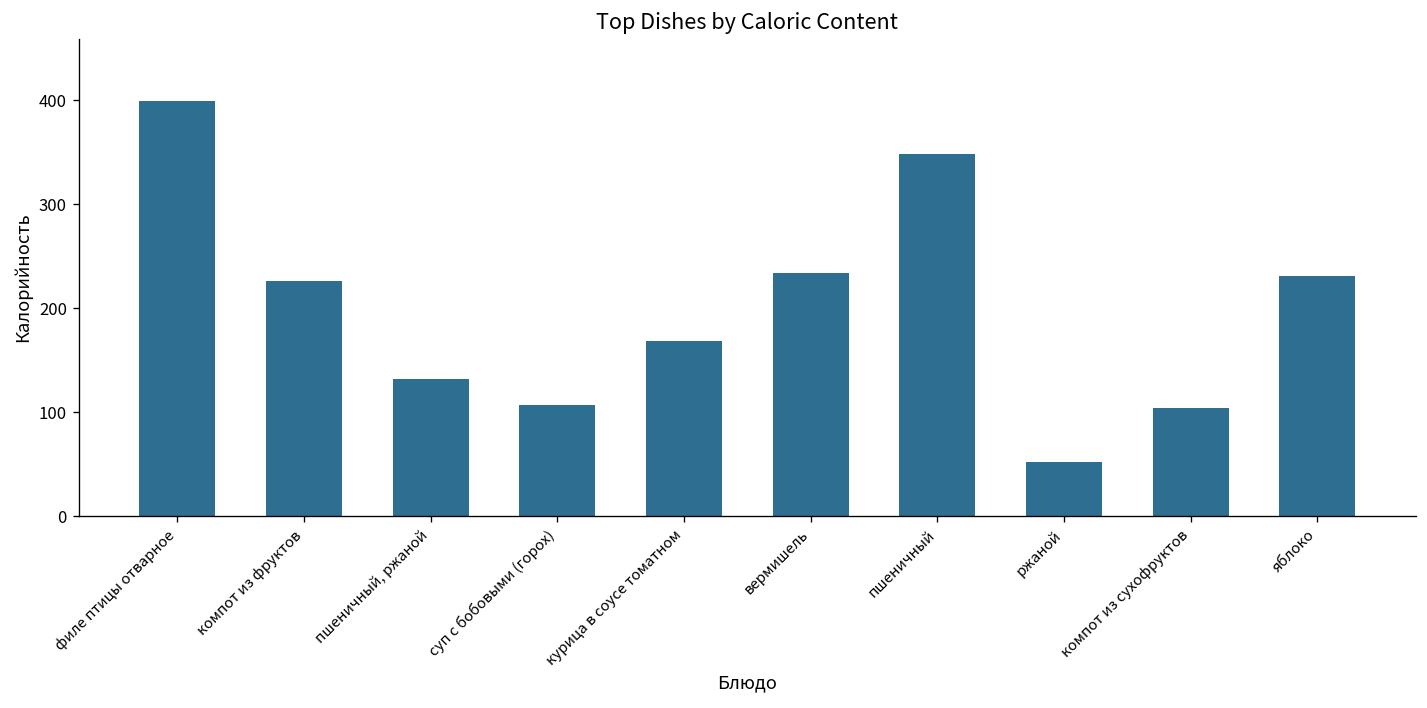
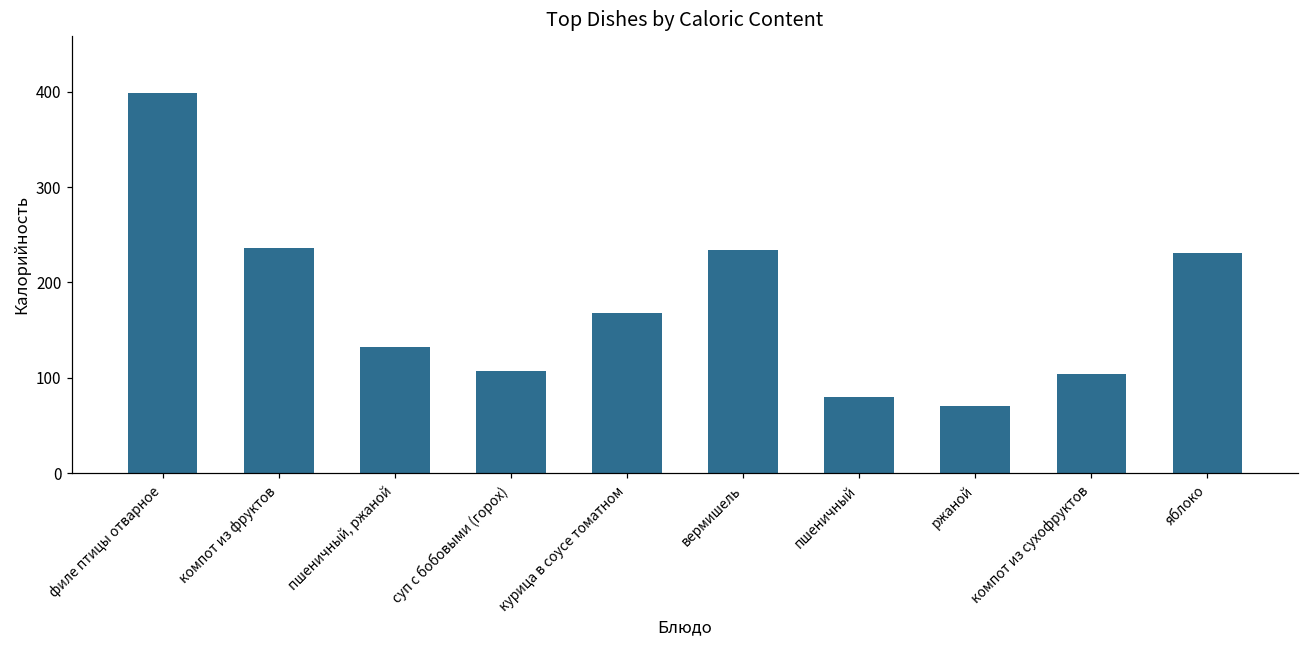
компот из фруктов: 230 -> 240
пшеничный: 350 -> 80
ржаной: 50 -> 70
